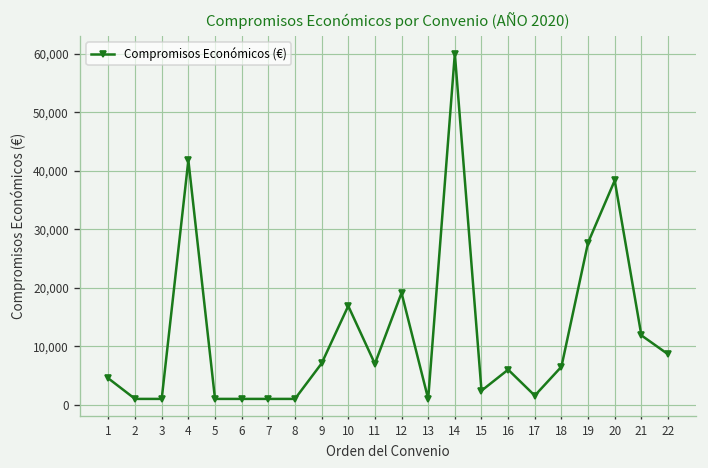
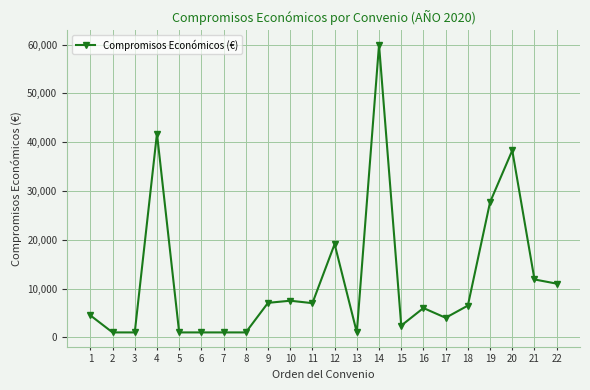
10: 17,000 -> 8,000
17: 2,000 -> 4,000
22: 9,000 -> 11,000
